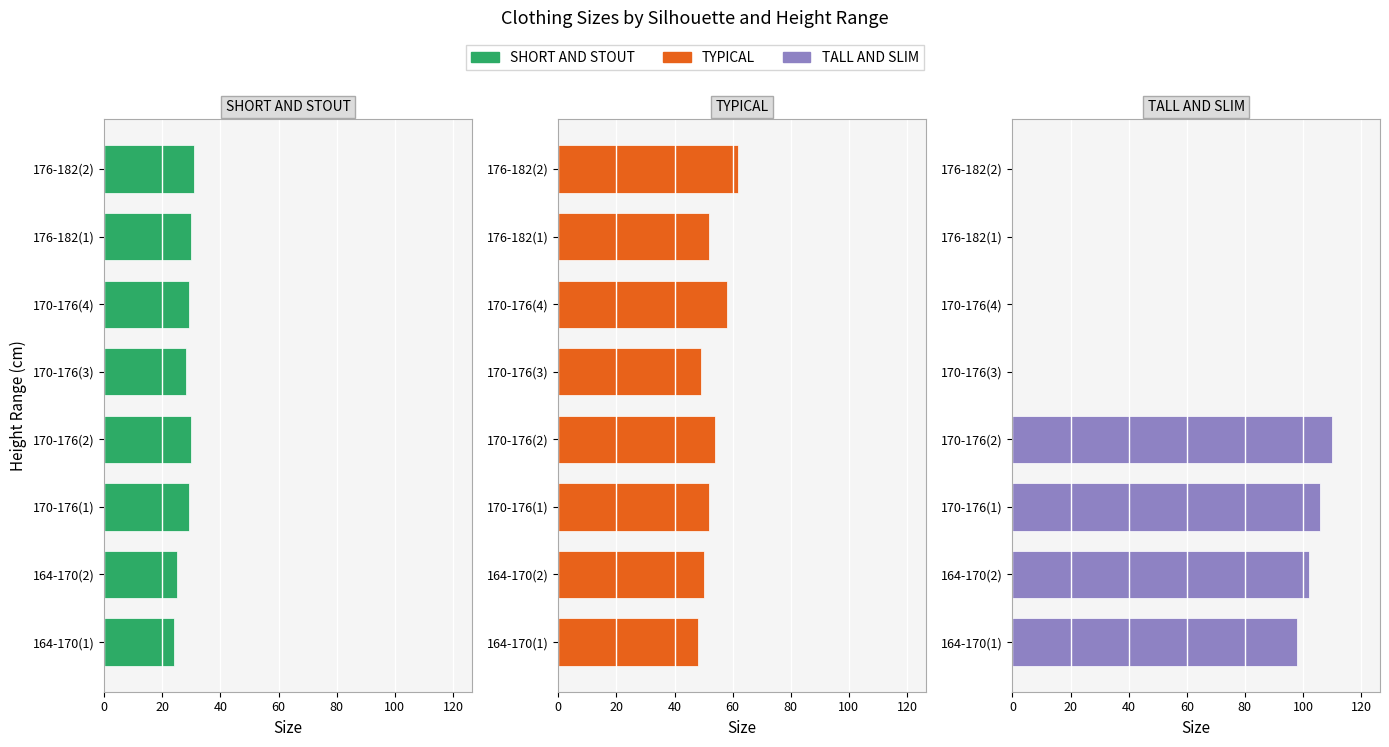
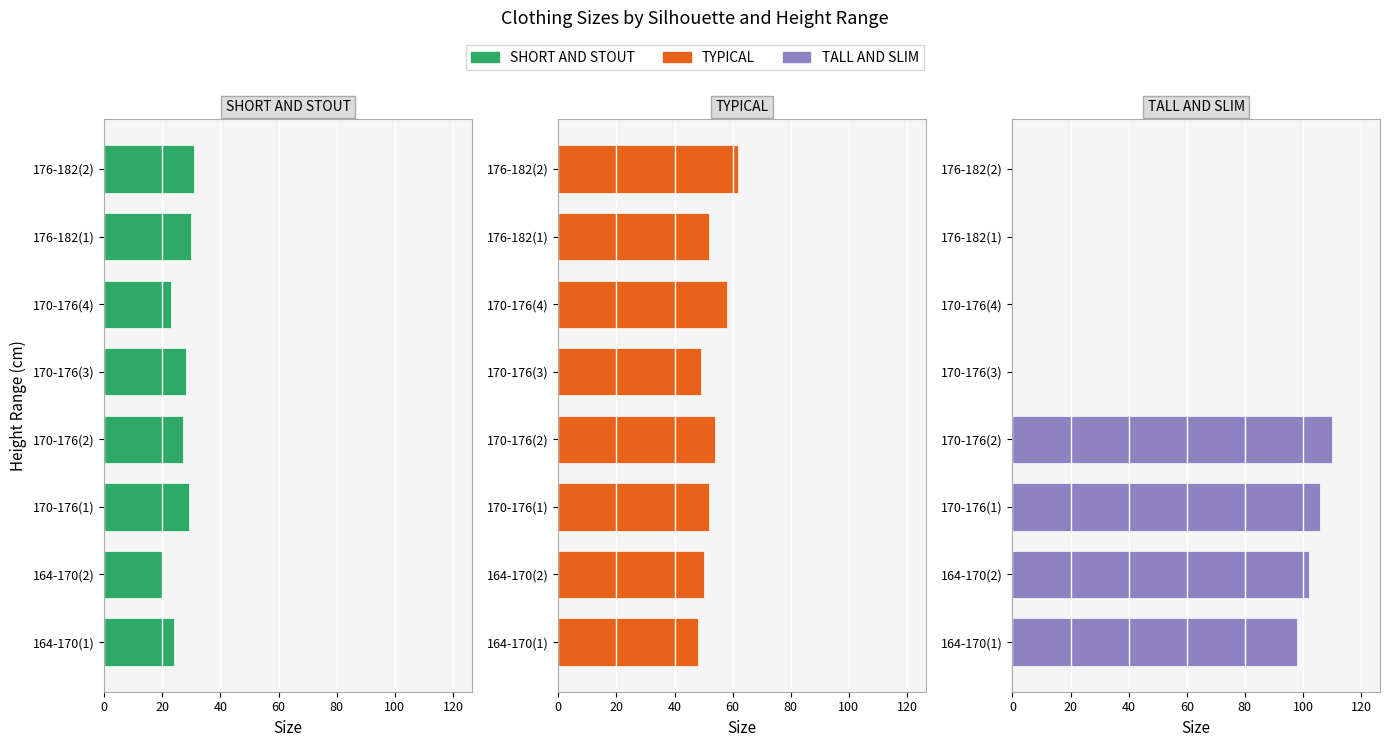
SHORT AND STOUT, 170-176(4): 29 -> 23
SHORT AND STOUT, 170-176(2): 30 -> 27
SHORT AND STOUT, 164-170(2): 25 -> 20
